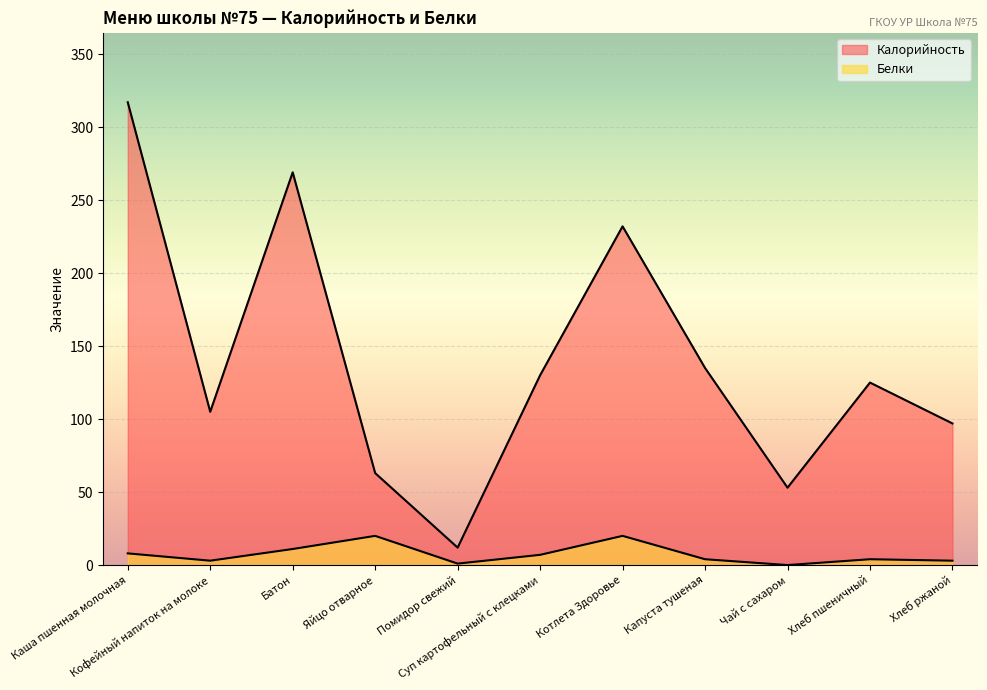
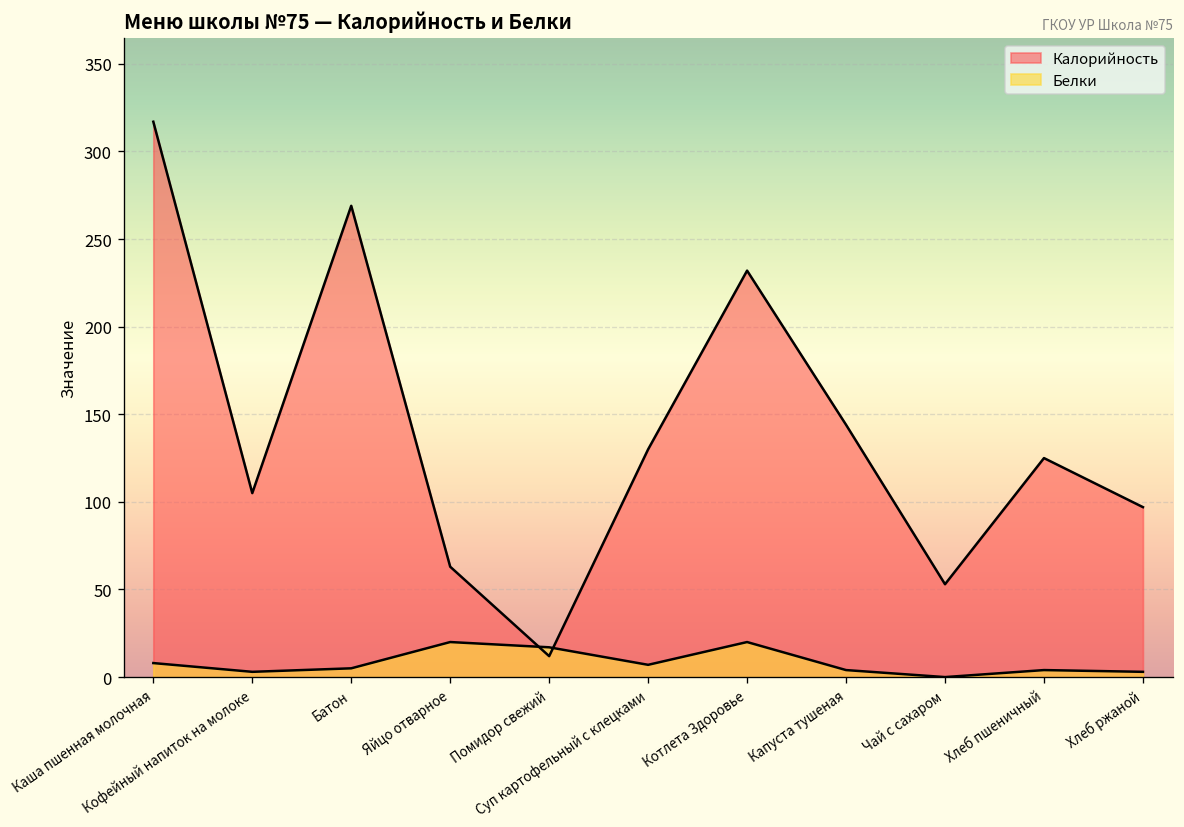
Белки, Батон: 11 -> 5
Белки, Помидор свежий: 1 -> 17
Калорийность, Капуста тушеная: 135 -> 144
